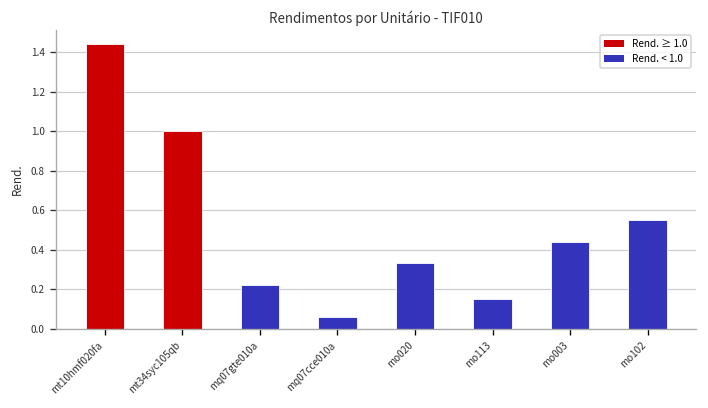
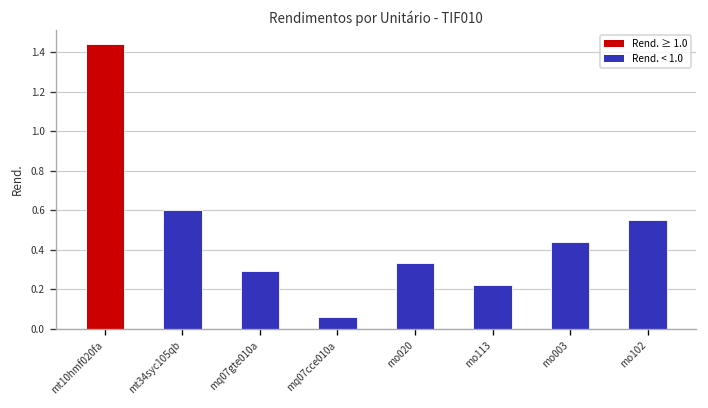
mt34syc105qb: 1.0 -> 0.6
mq07gte010a: 0.22 -> 0.29
mo113: 0.15 -> 0.22
